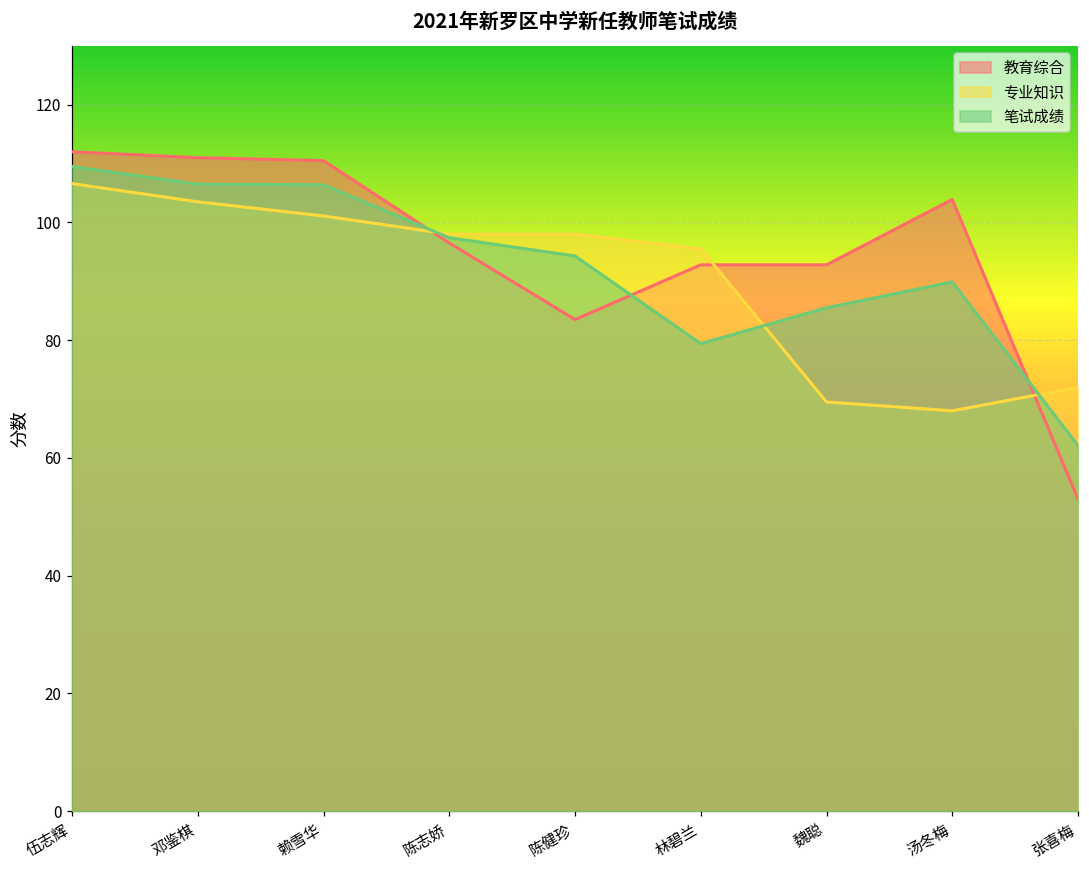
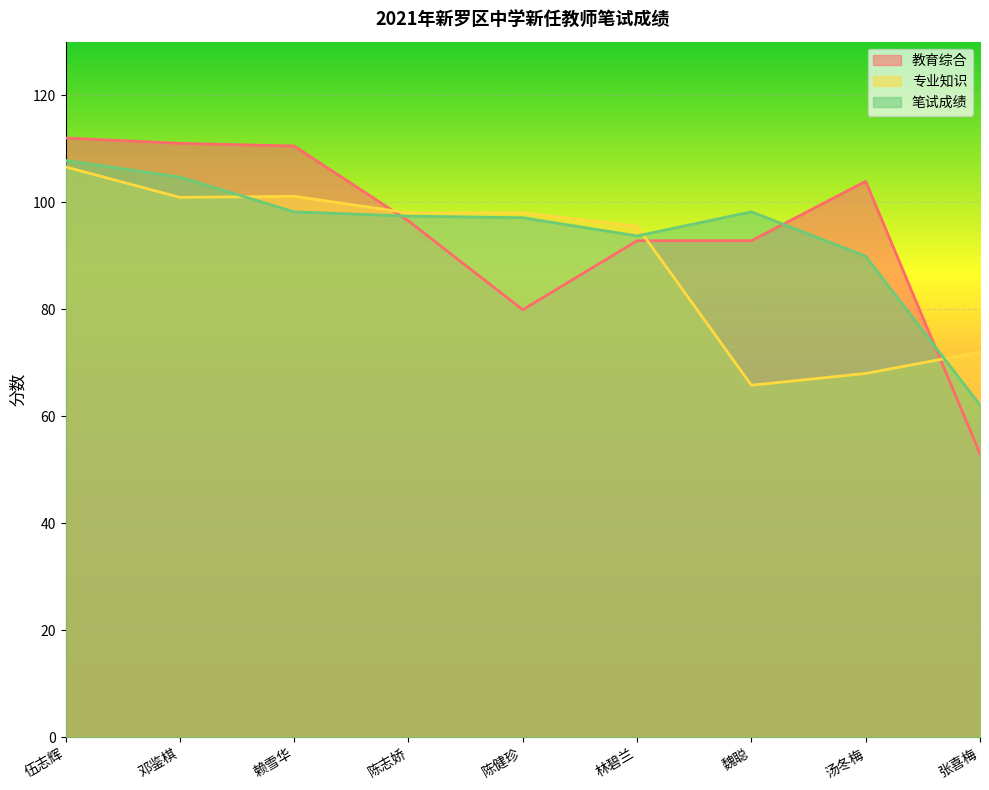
笔试成绩, 伍志辉: 110 -> 108
专业知识, 邓鉴棋: 104 -> 101
笔试成绩, 邓鉴棋: 107 -> 105
笔试成绩, 赖雪华: 106 -> 98
教育综合, 陈健珍: 84 -> 80
笔试成绩, 陈健珍: 94 -> 97
笔试成绩, 林碧兰: 79 -> 94
专业知识, 魏聪: 70 -> 66
笔试成绩, 魏聪: 86 -> 98
